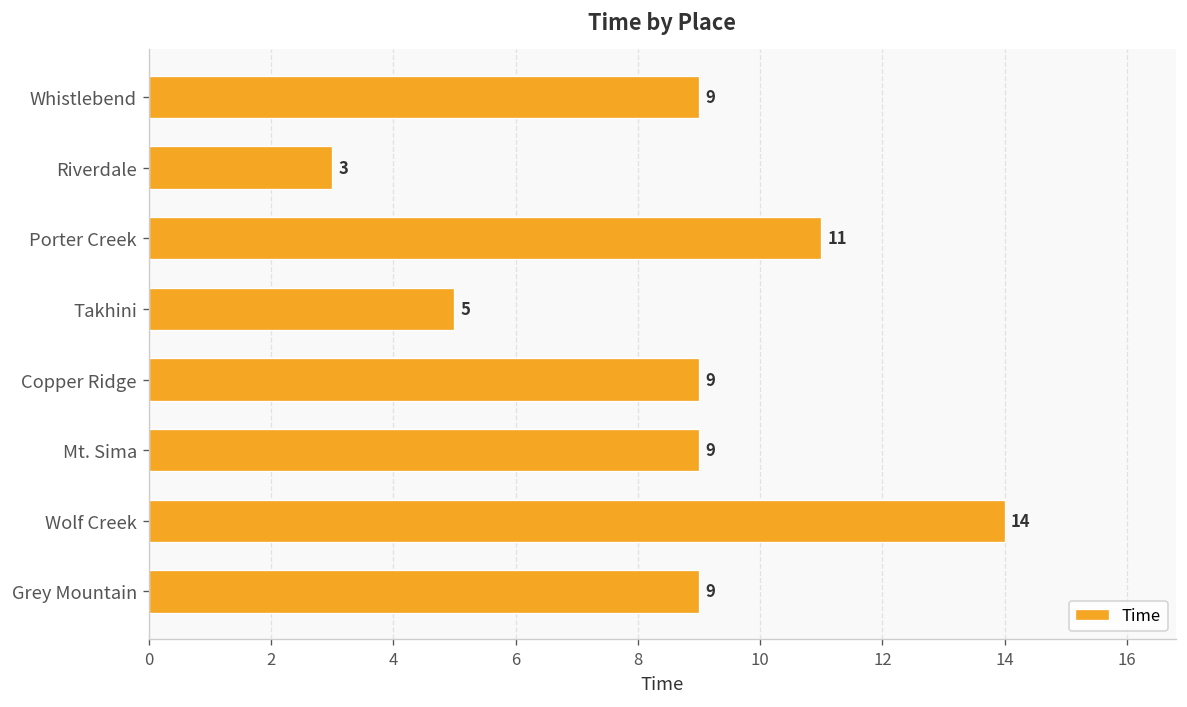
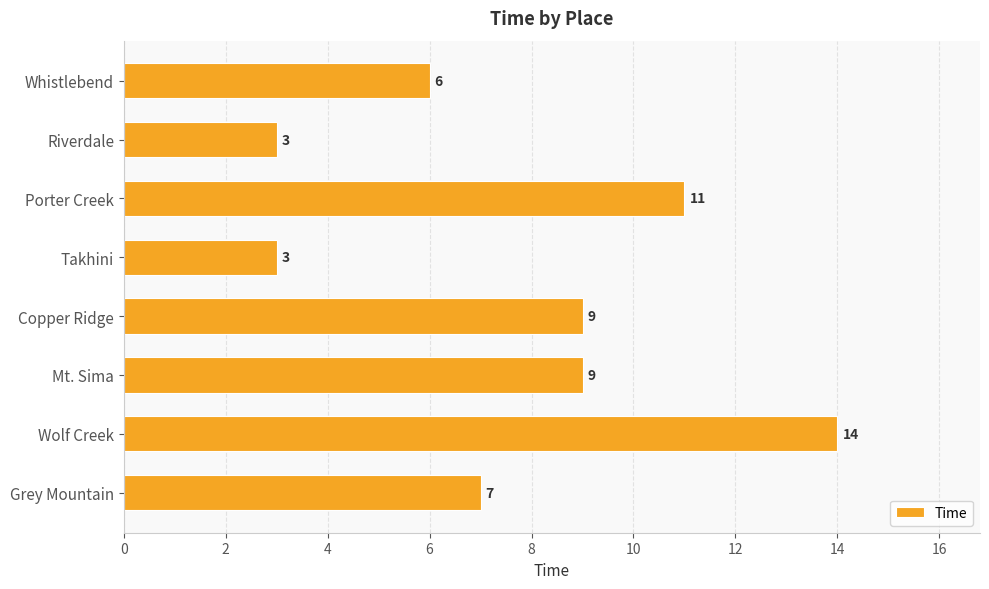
Whistlebend: 9 -> 6
Takhini: 5 -> 3
Grey Mountain: 9 -> 7
